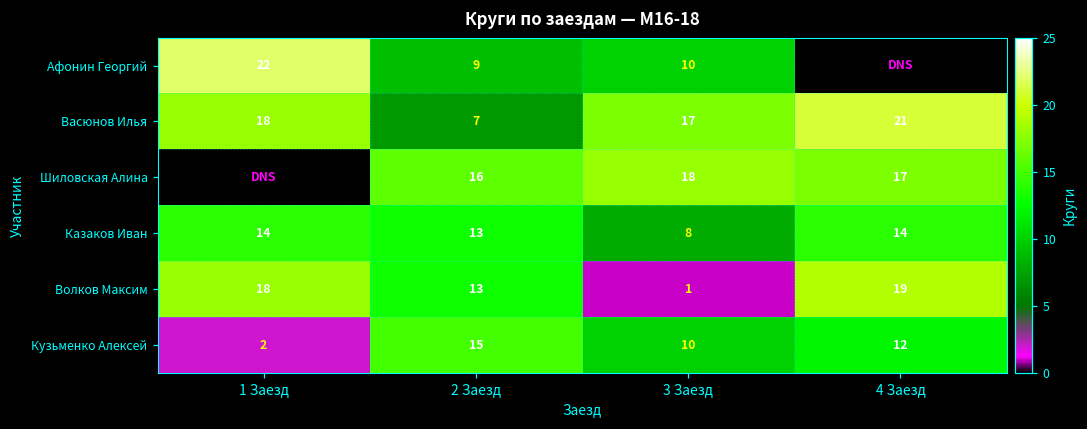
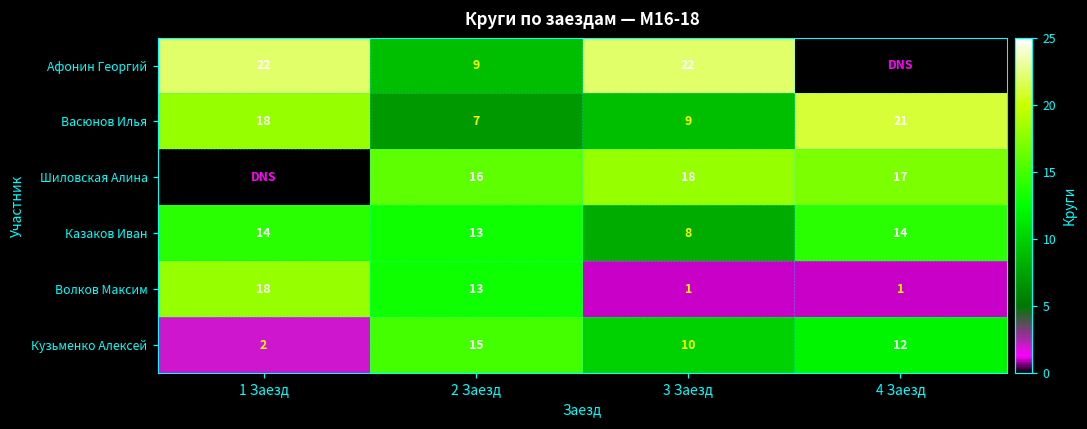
Афонин Георгий, 3 Заезд: 10 -> 22
Васюнов Илья, 3 Заезд: 17 -> 9
Волков Максим, 4 Заезд: 19 -> 1
